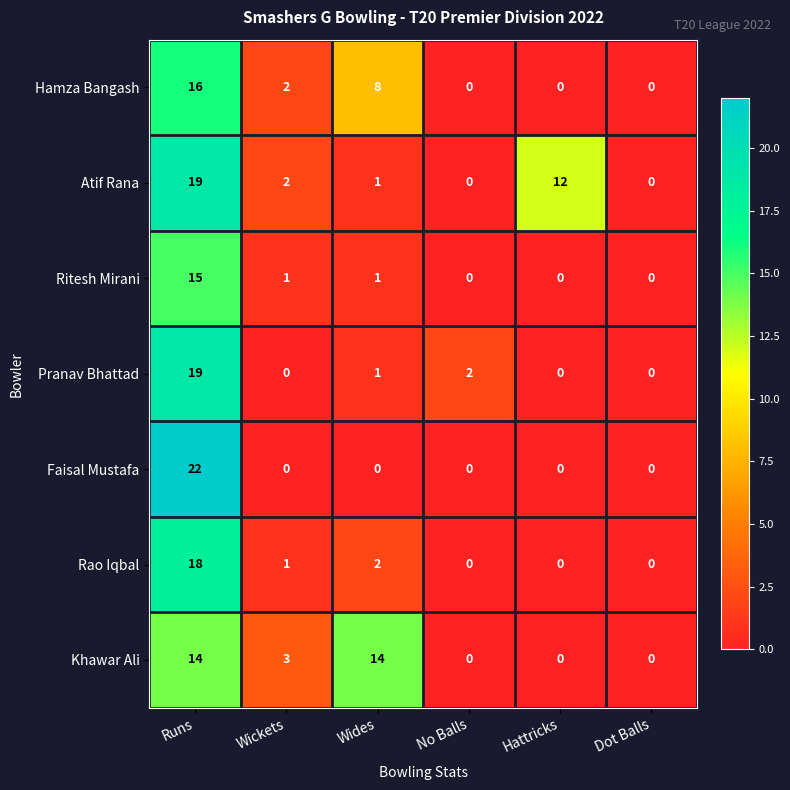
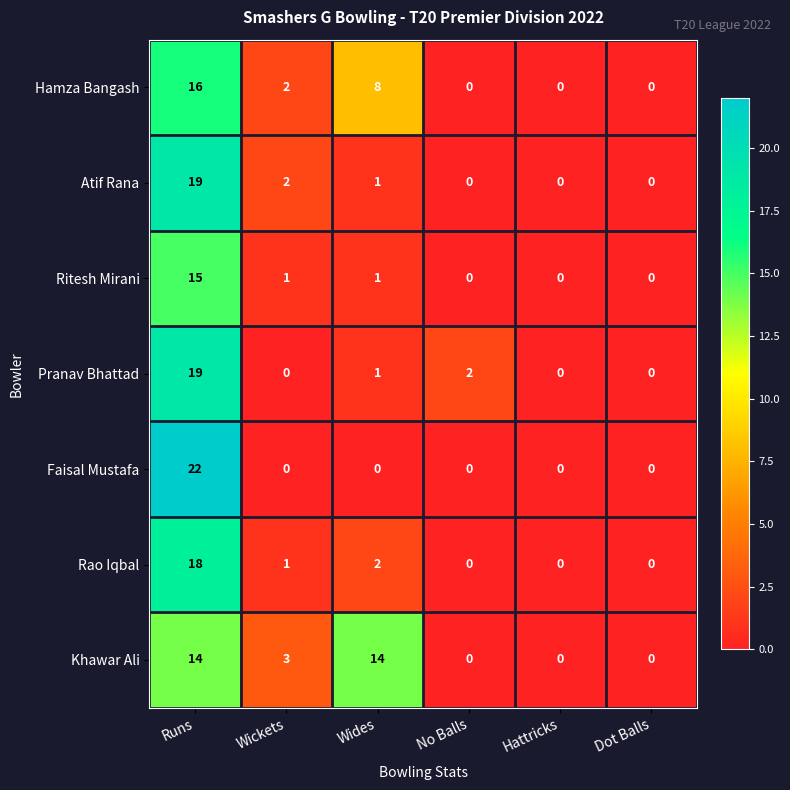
Atif Rana, Hattricks: 12 -> 0
